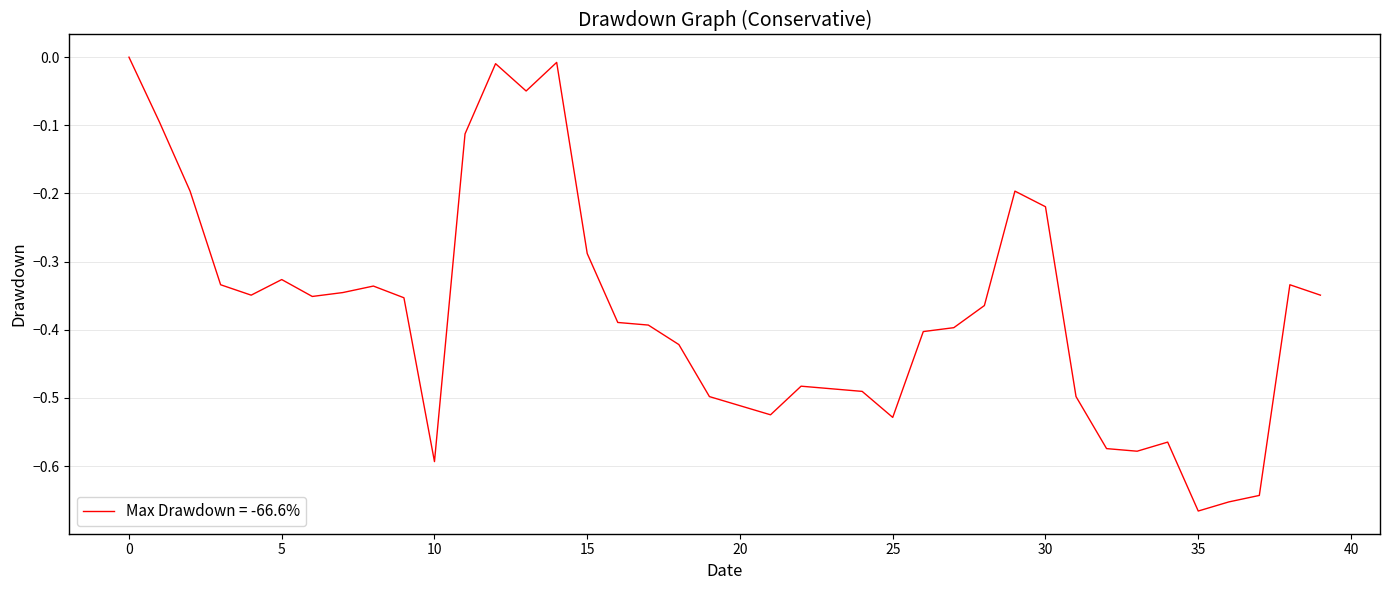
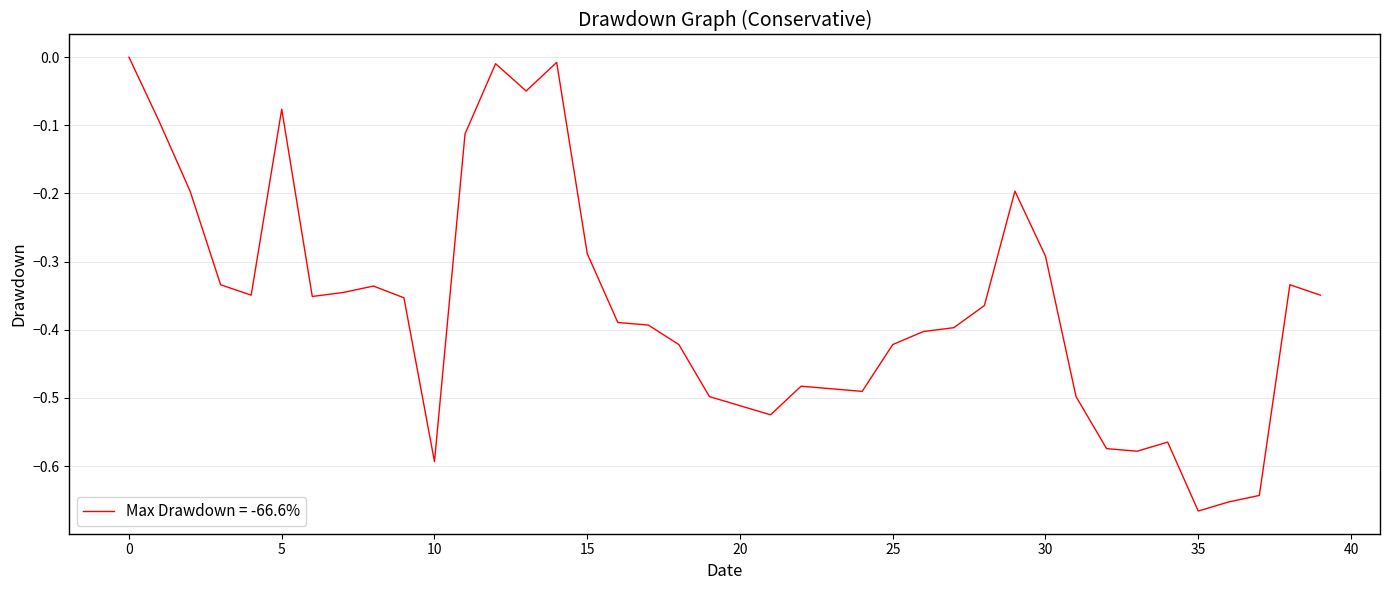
5: -0.33 -> -0.08
25: -0.53 -> -0.42
30: -0.22 -> -0.29
